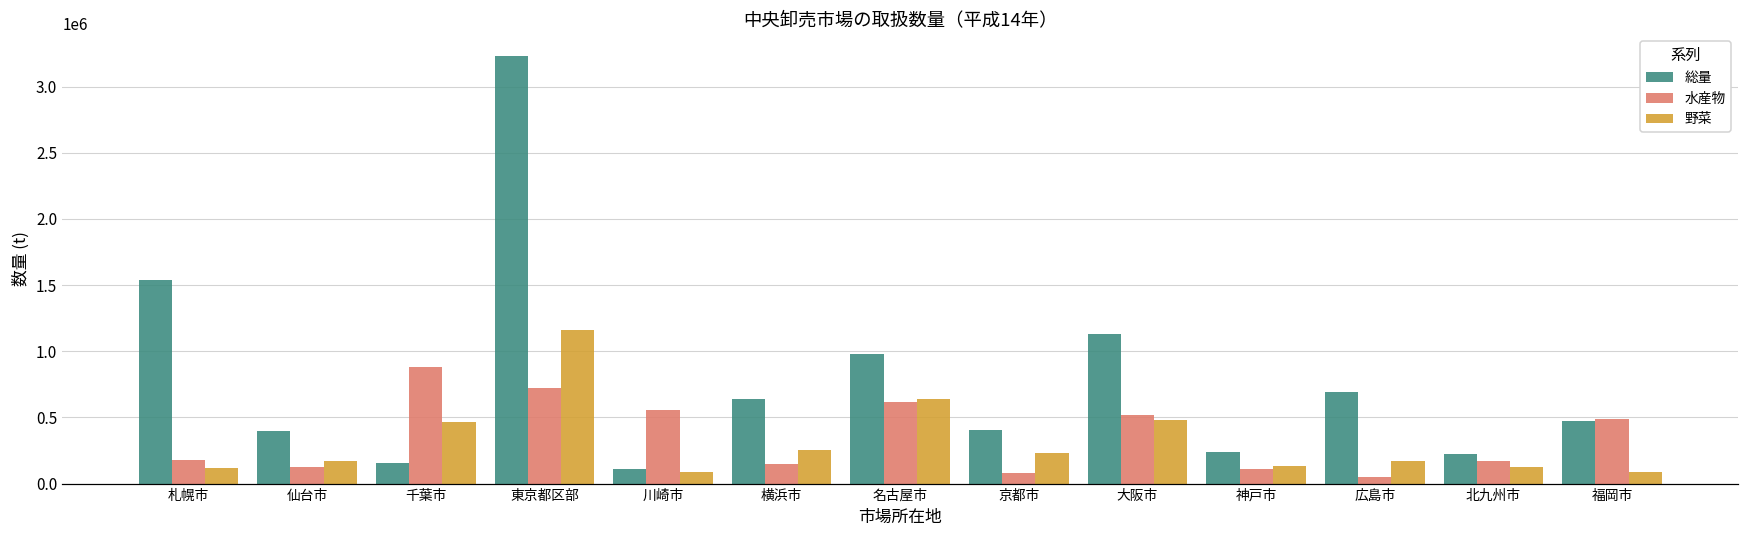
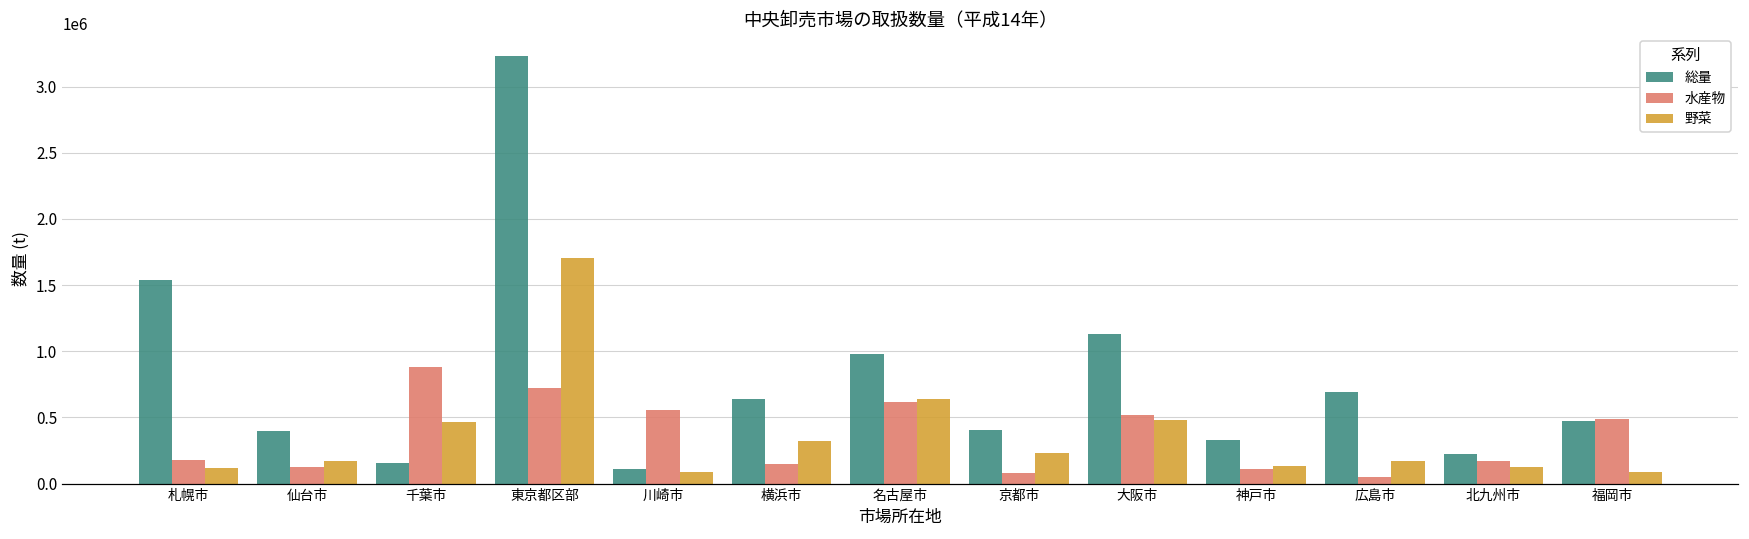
野菜, 東京都区部: 1160000 -> 1710000
野菜, 横浜市: 250000 -> 320000
総量, 神戸市: 240000 -> 330000
